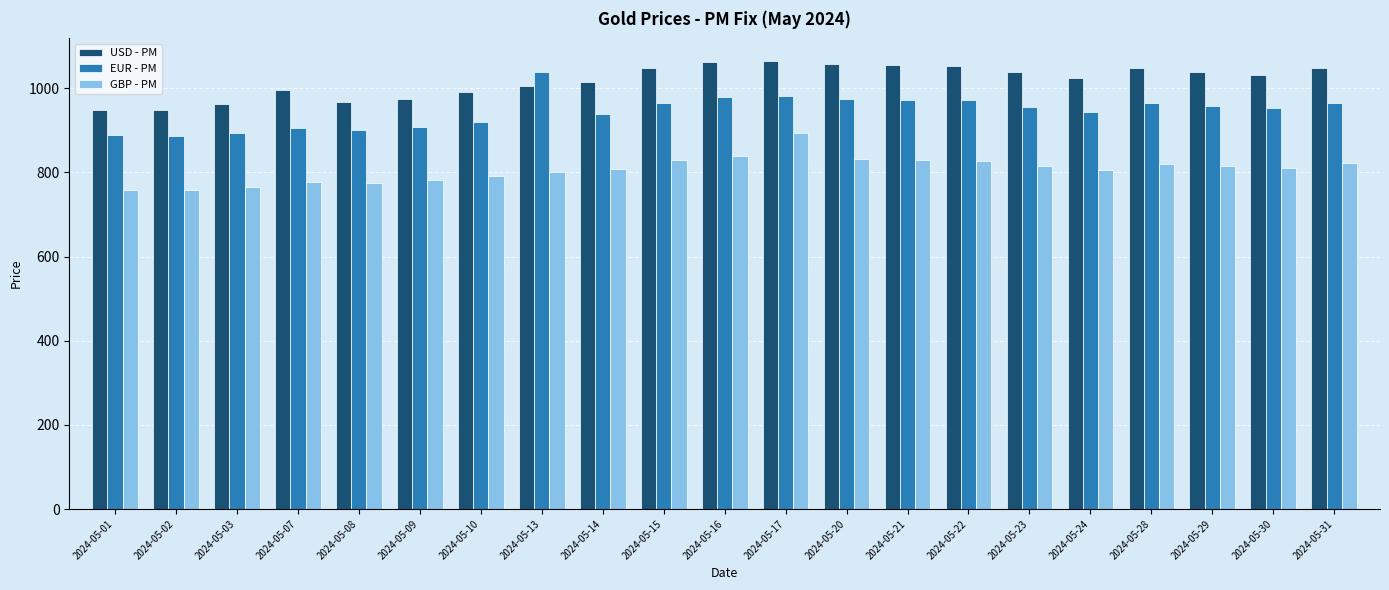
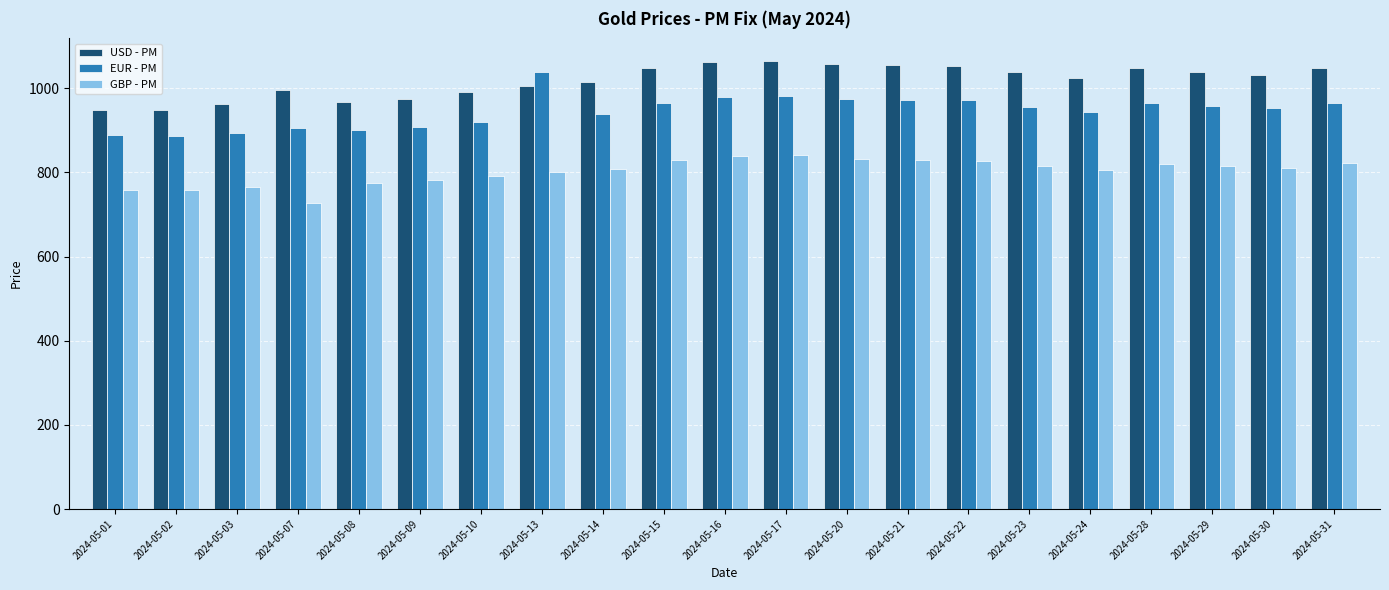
GBP - PM, 2024-05-07: 780 -> 730
GBP - PM, 2024-05-17: 890 -> 840
